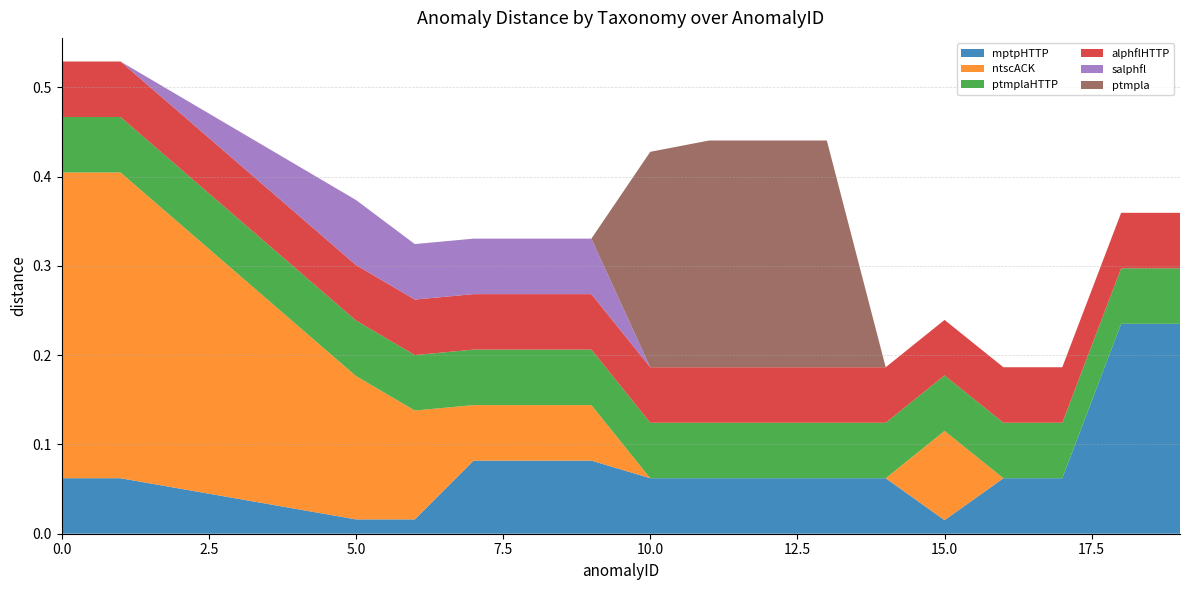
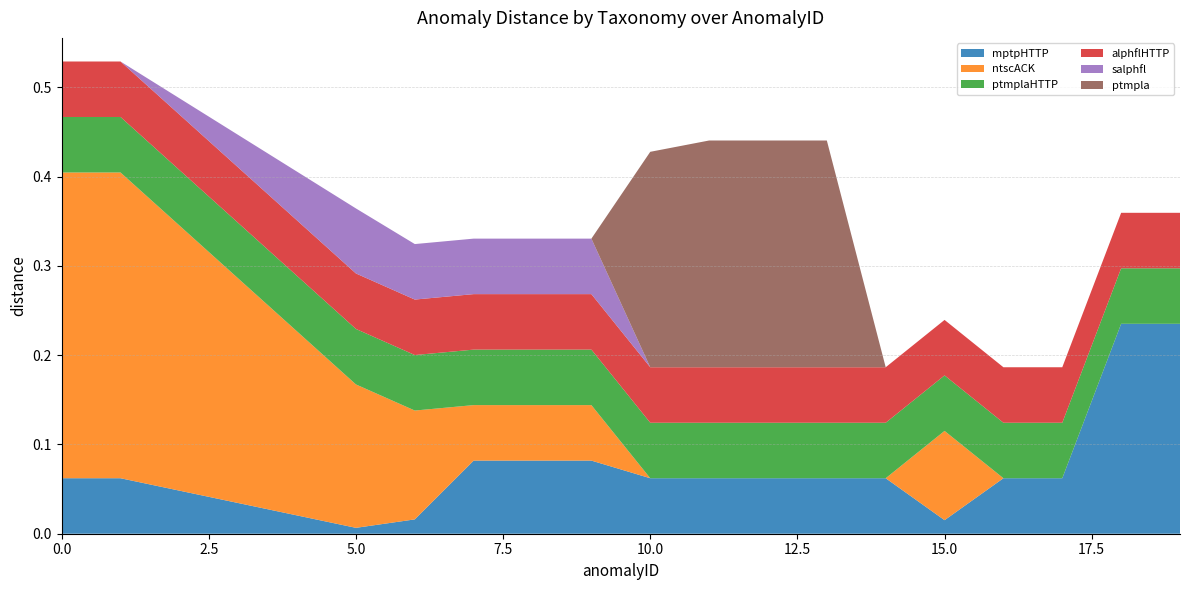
mptpHTTP, 5.0: 0.02 -> 0.01
